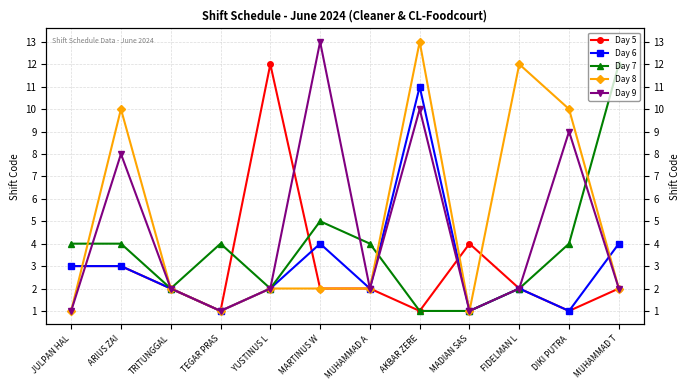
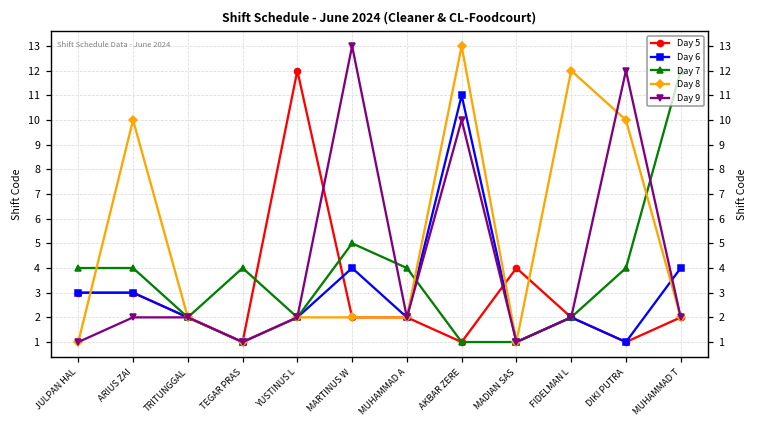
Day 9, ARIUS ZAI: 8 -> 2
Day 9, DIKI PUTRA: 9 -> 12
